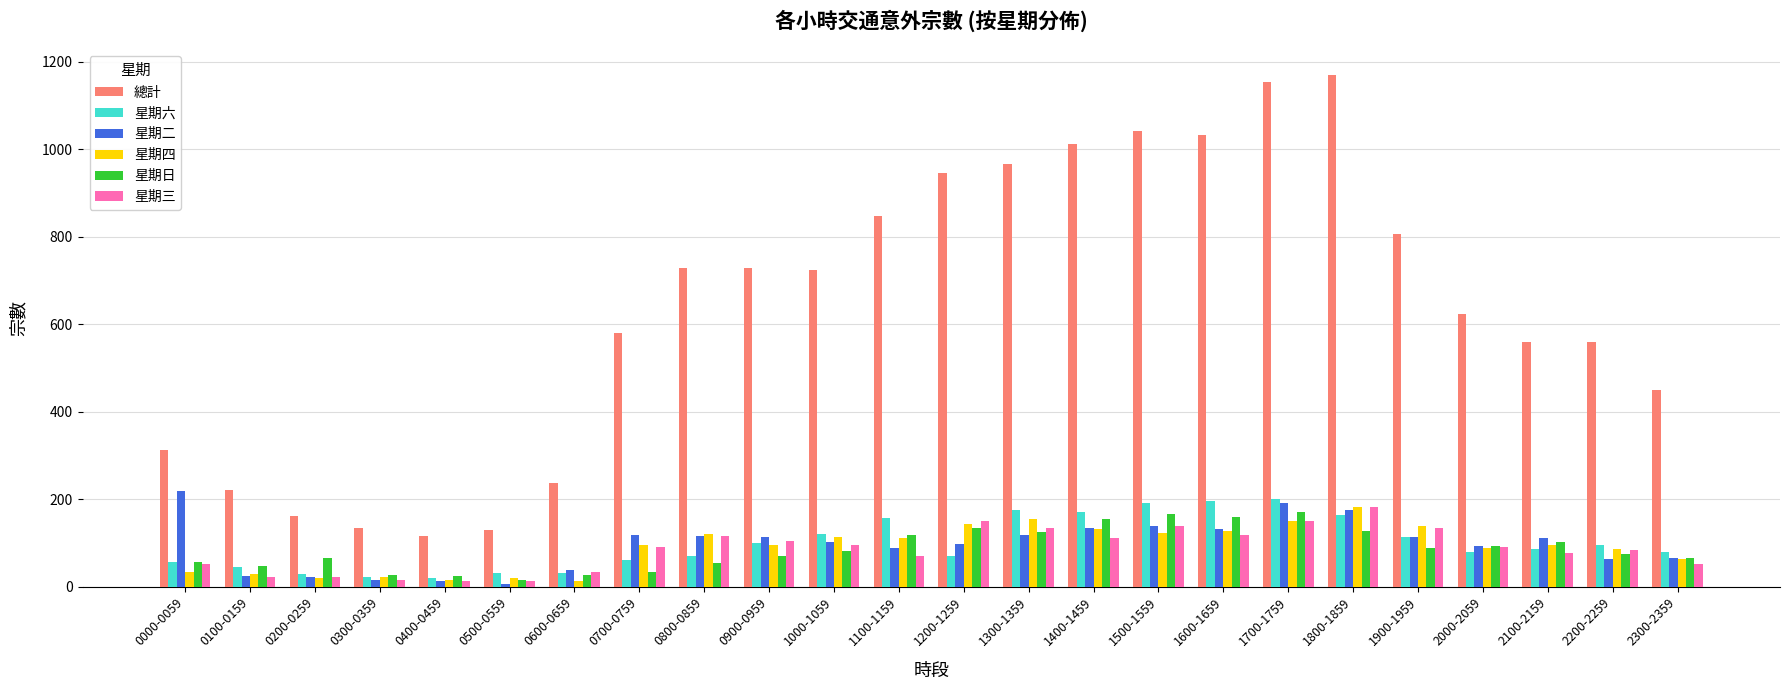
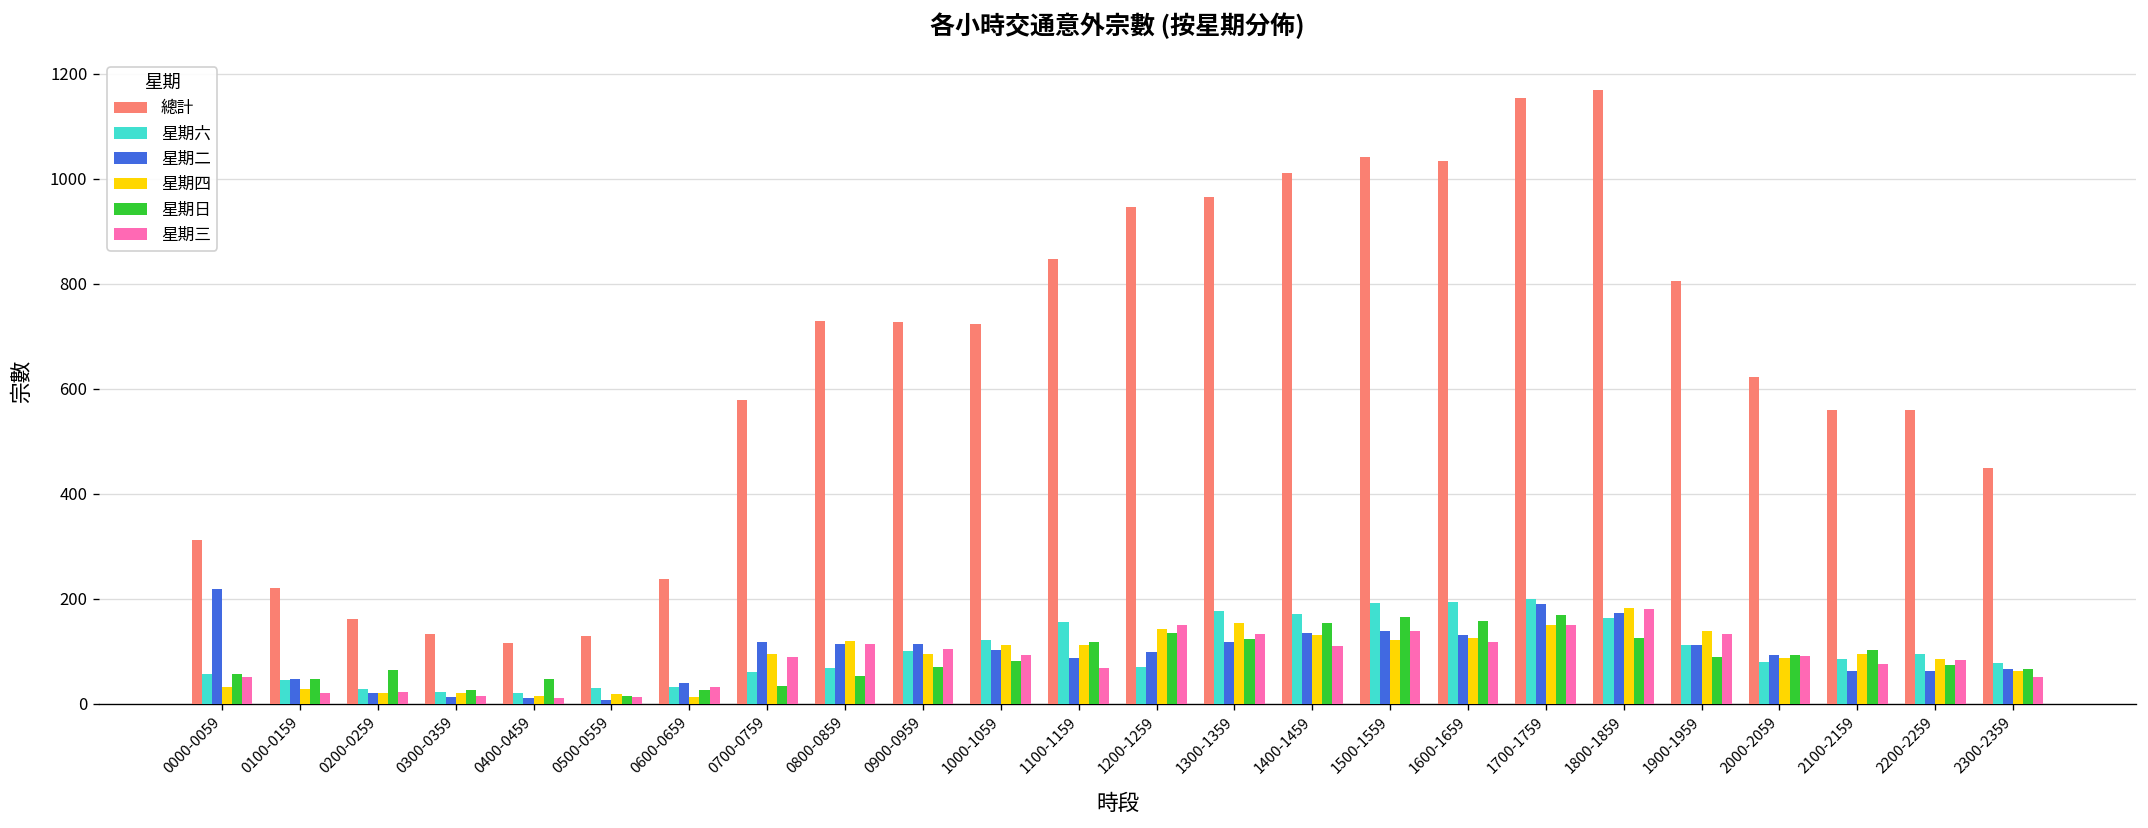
星期二, 0100-0159: 20 -> 50
星期日, 0400-0459: 30 -> 50
星期二, 2100-2159: 110 -> 60
